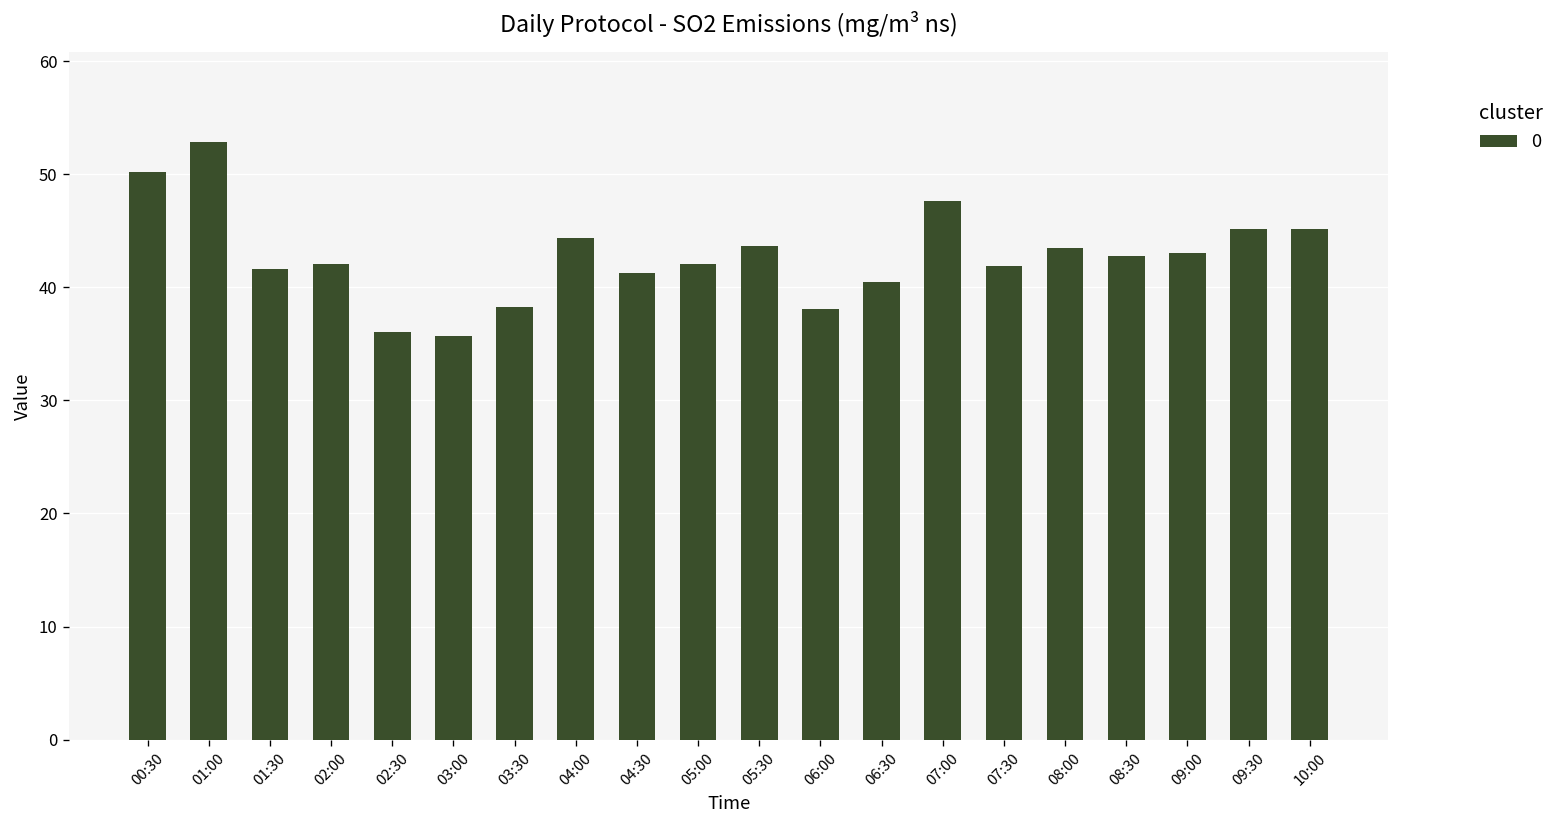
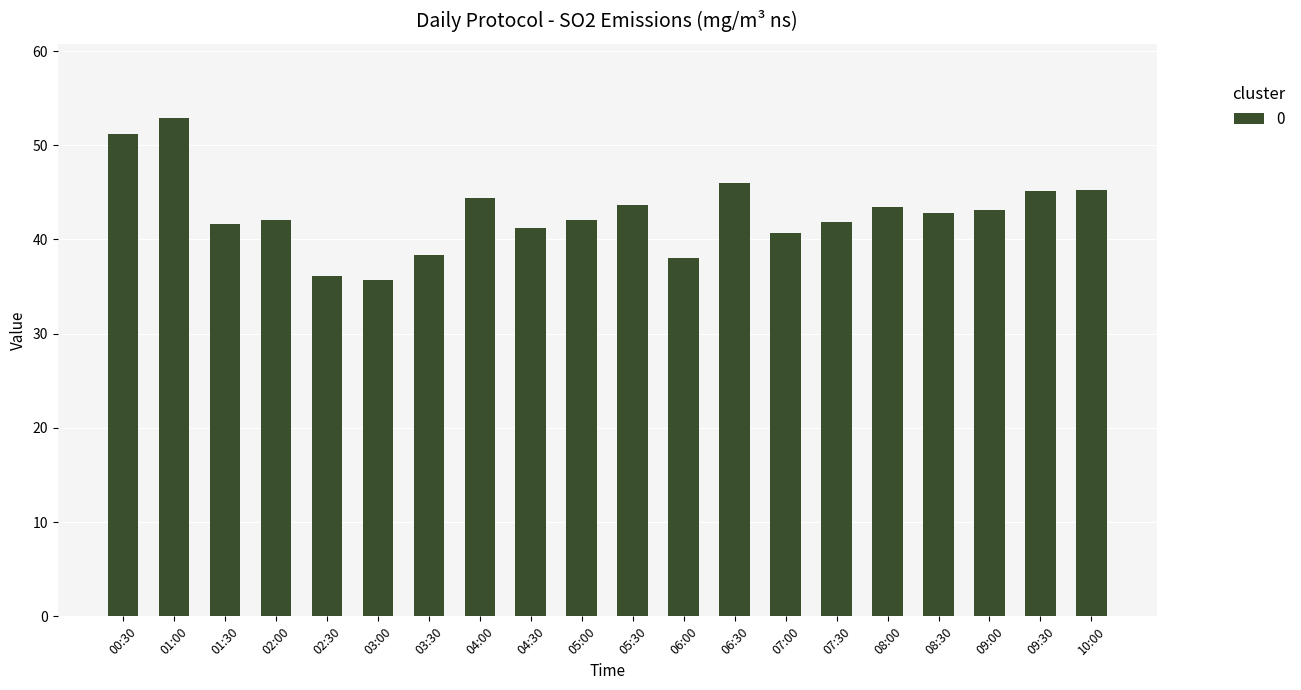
00:30: 50 -> 51
06:30: 40 -> 46
07:00: 48 -> 41
